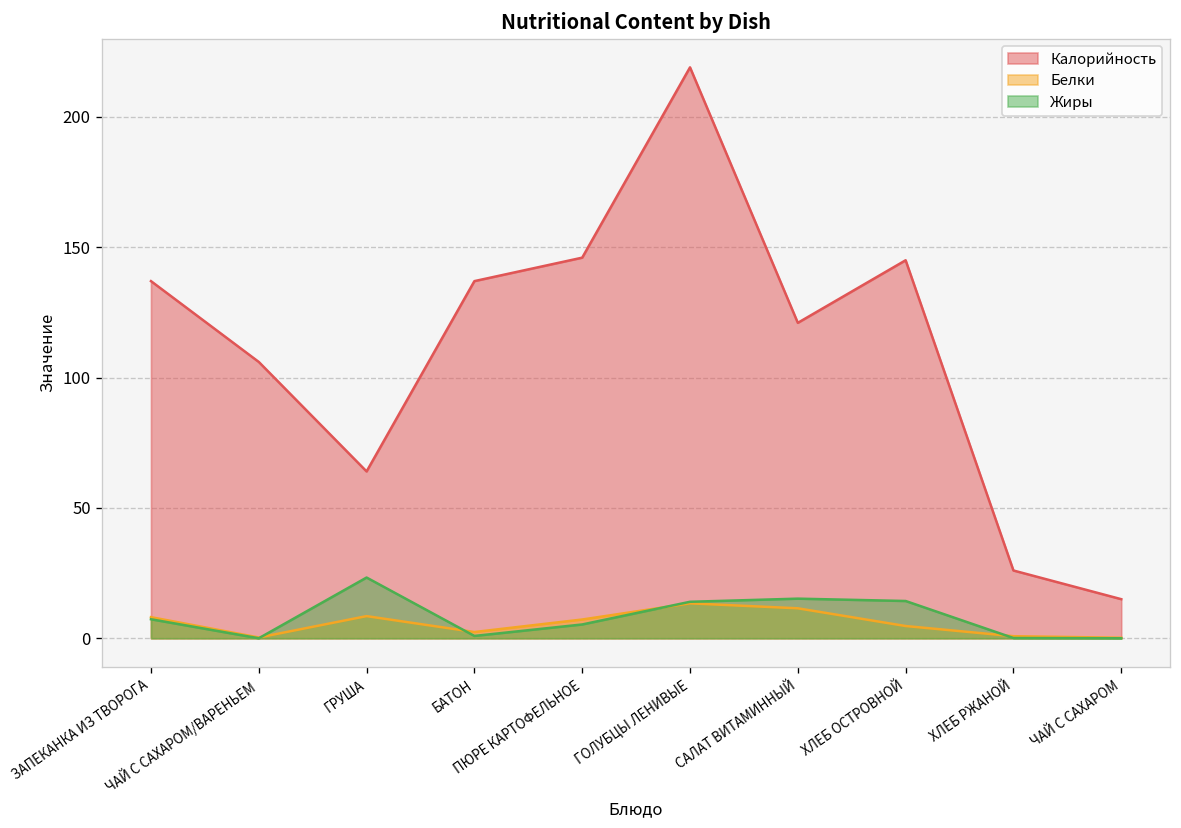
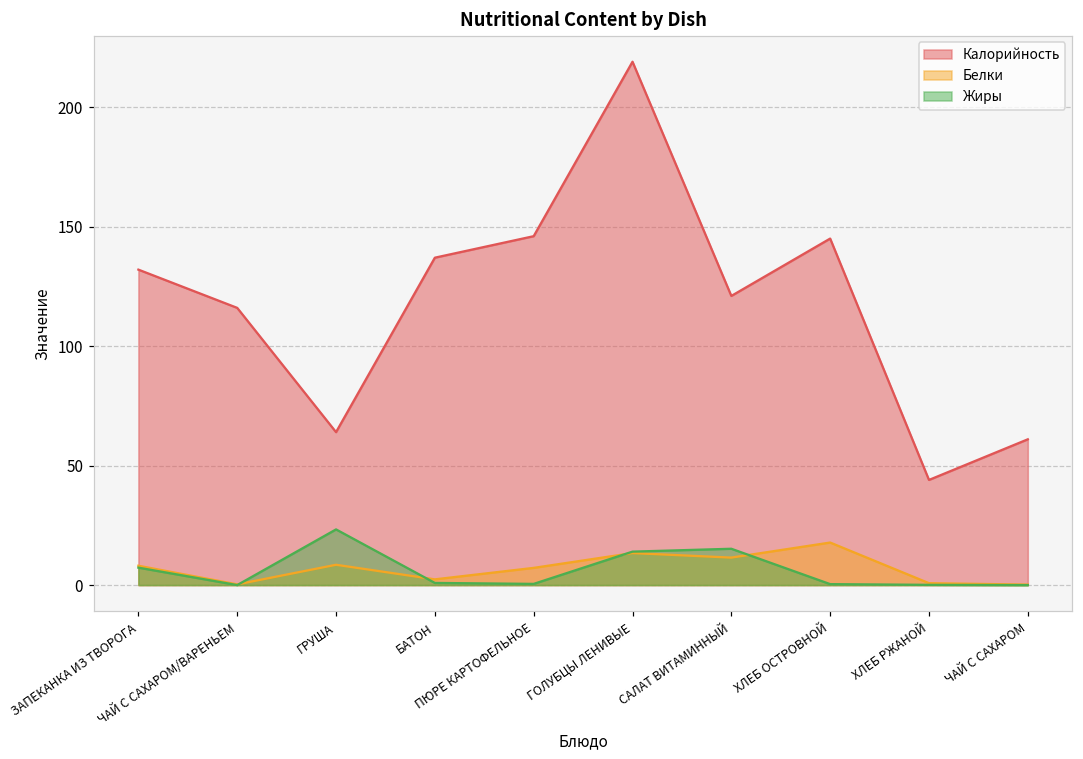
Калорийность, ЗАПЕКАНКА ИЗ ТВОРОГА: 137 -> 132
Калорийность, ЧАЙ С САХАРОМ/ВАРЕНЬЕМ: 106 -> 116
Жиры, ПЮРЕ КАРТОФЕЛЬНОЕ: 5 -> 1
Белки, ХЛЕБ ОСТРОВНОЙ: 5 -> 18
Жиры, ХЛЕБ ОСТРОВНОЙ: 14 -> 0
Калорийность, ХЛЕБ РЖАНОЙ: 26 -> 44
Калорийность, ЧАЙ С САХАРОМ: 15 -> 61
